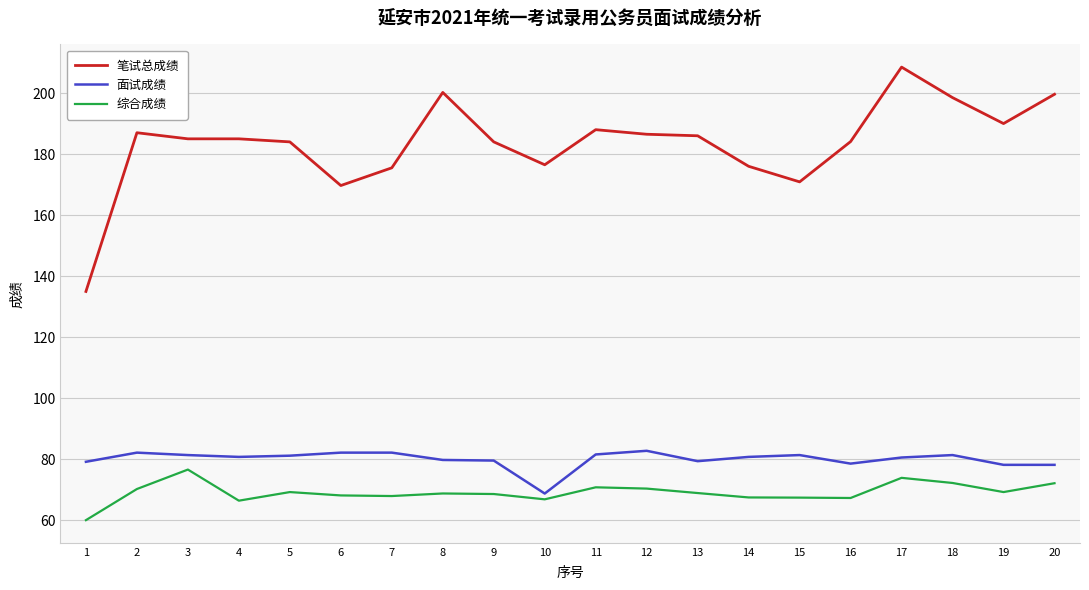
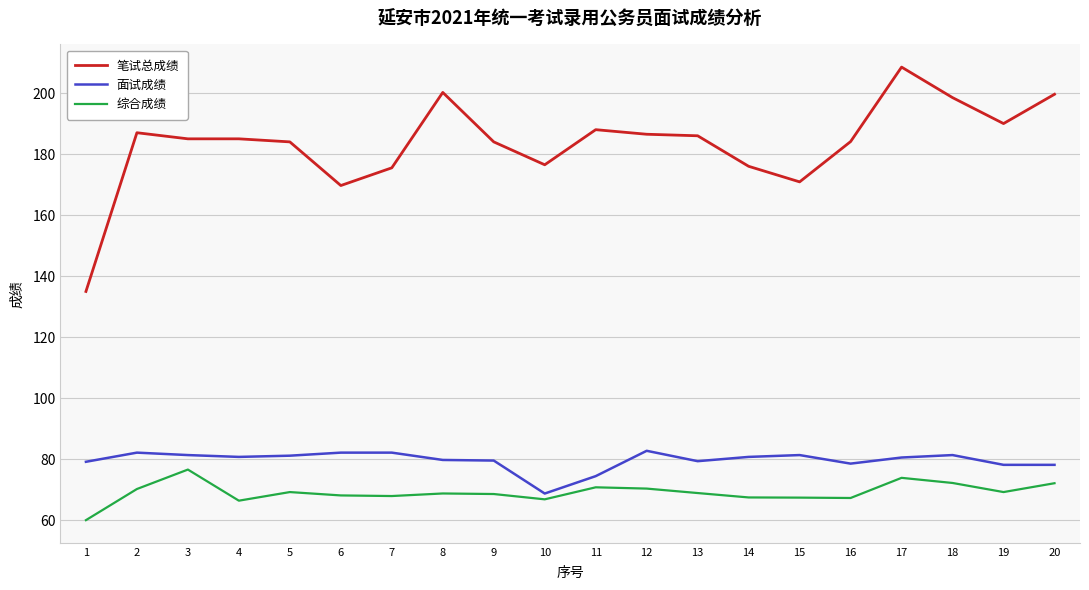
面试成绩, 11: 82 -> 75
